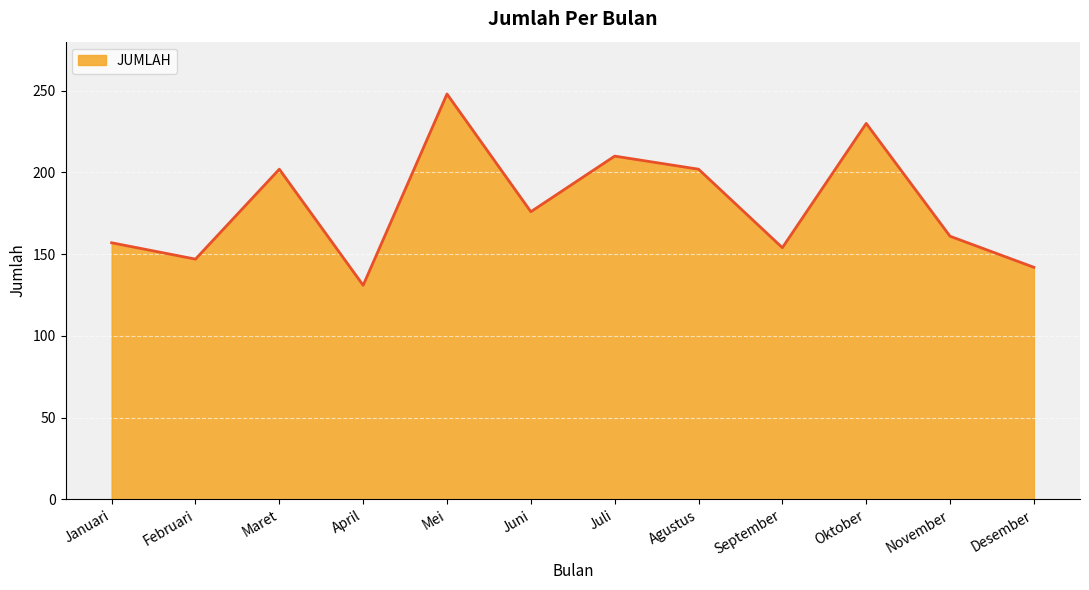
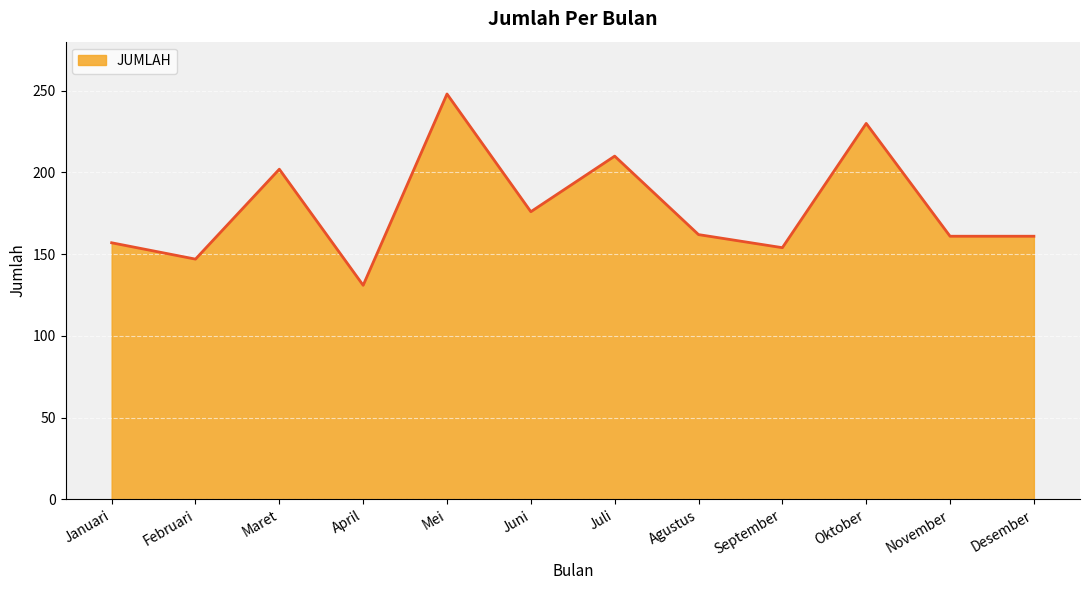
Agustus: 202 -> 162
Desember: 142 -> 161
